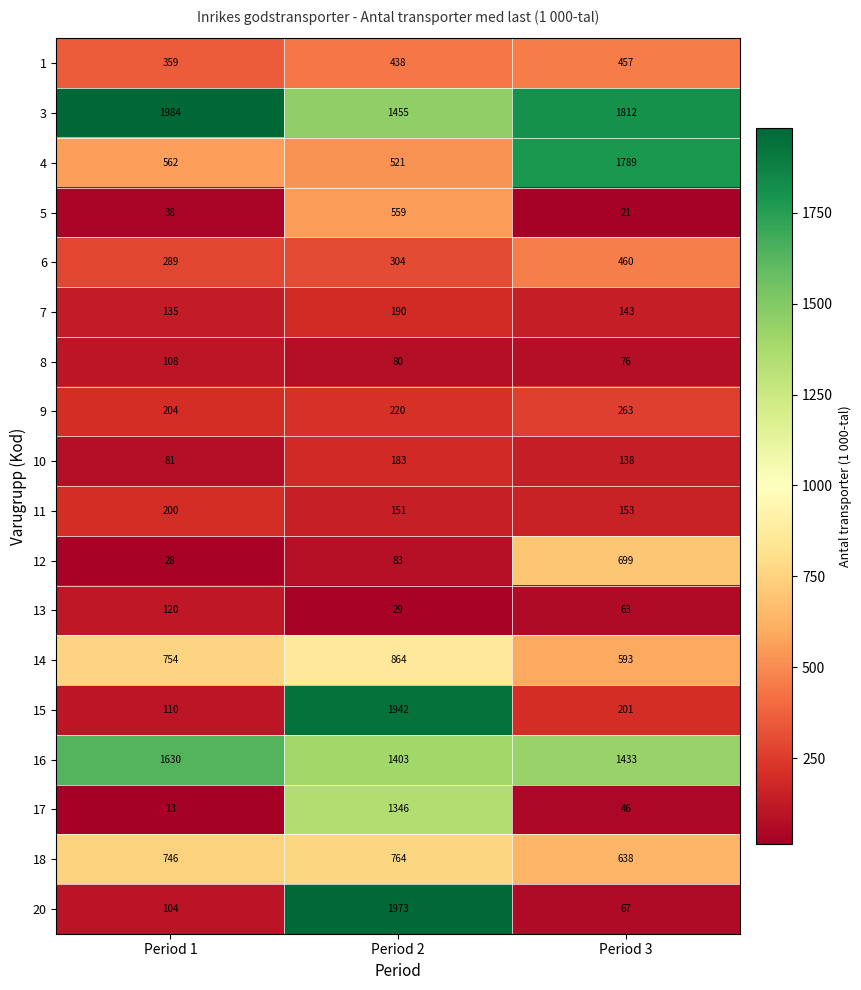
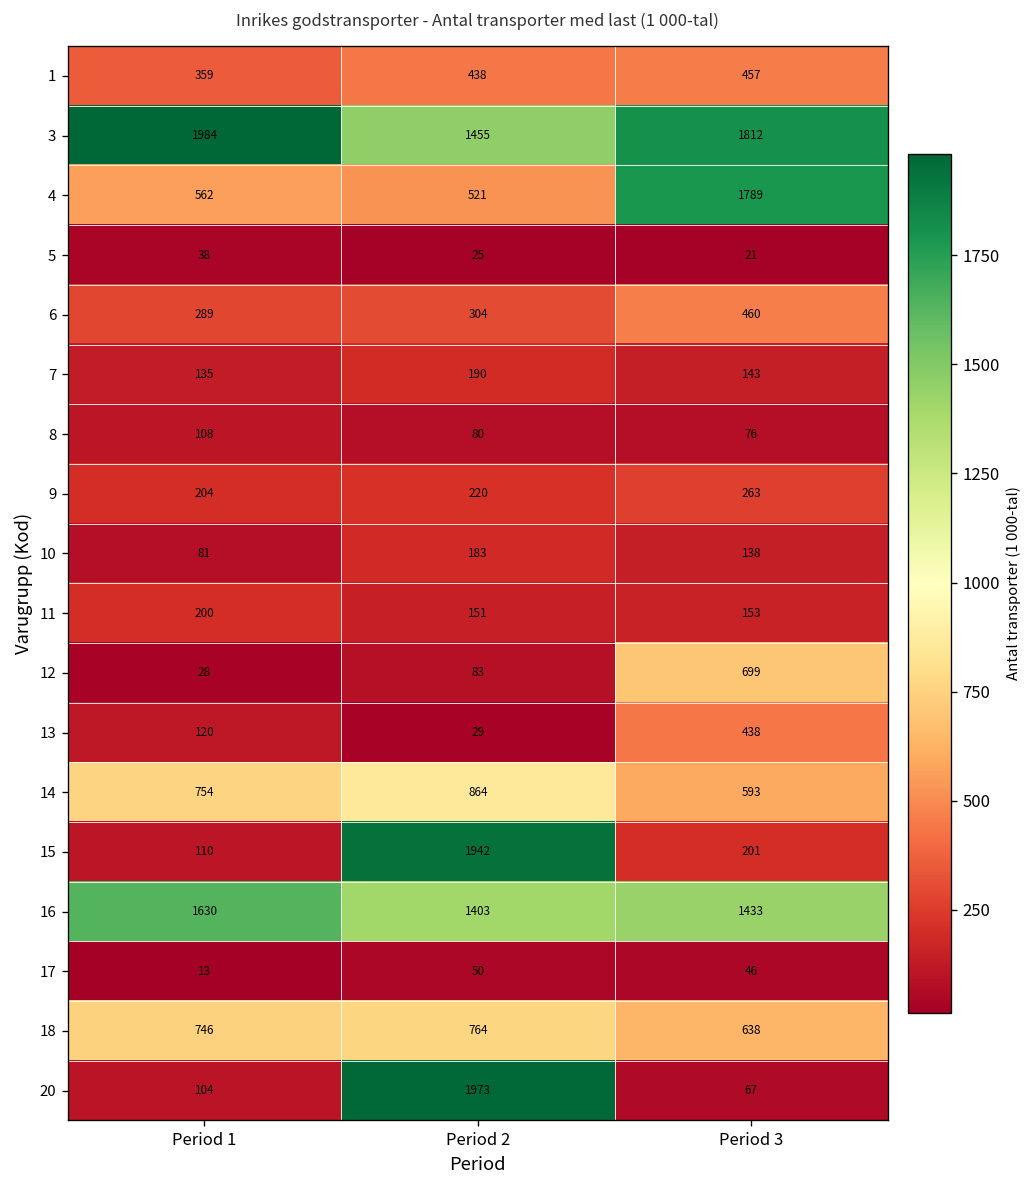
5, Period 2: 559 -> 25
13, Period 3: 63 -> 438
17, Period 2: 1346 -> 50
